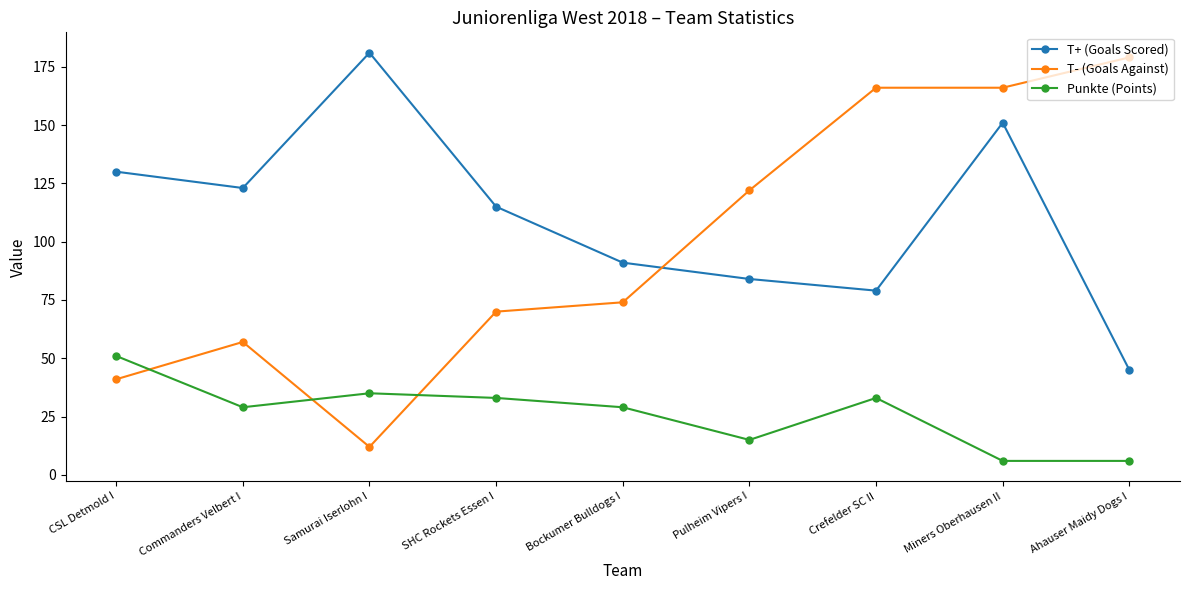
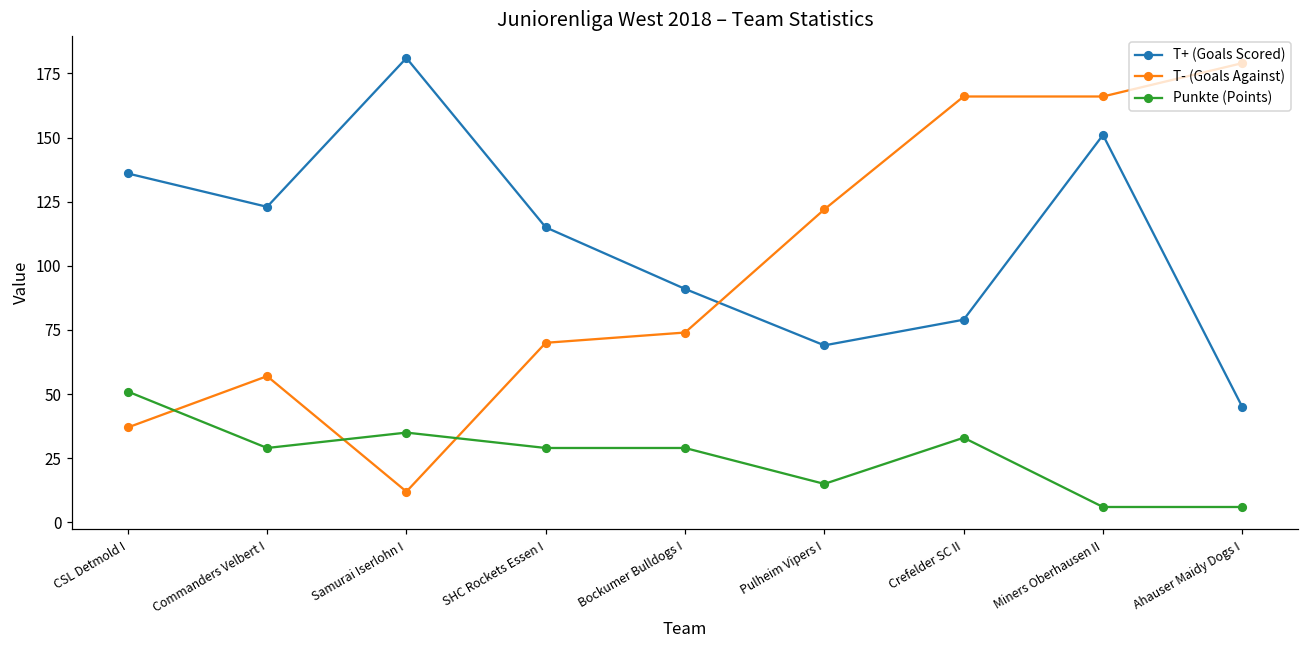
T+ (Goals Scored), CSL Detmold I: 130 -> 136
T- (Goals Against), CSL Detmold I: 41 -> 37
Punkte (Points), SHC Rockets Essen I: 33 -> 29
T+ (Goals Scored), Pulheim Vipers I: 84 -> 69
